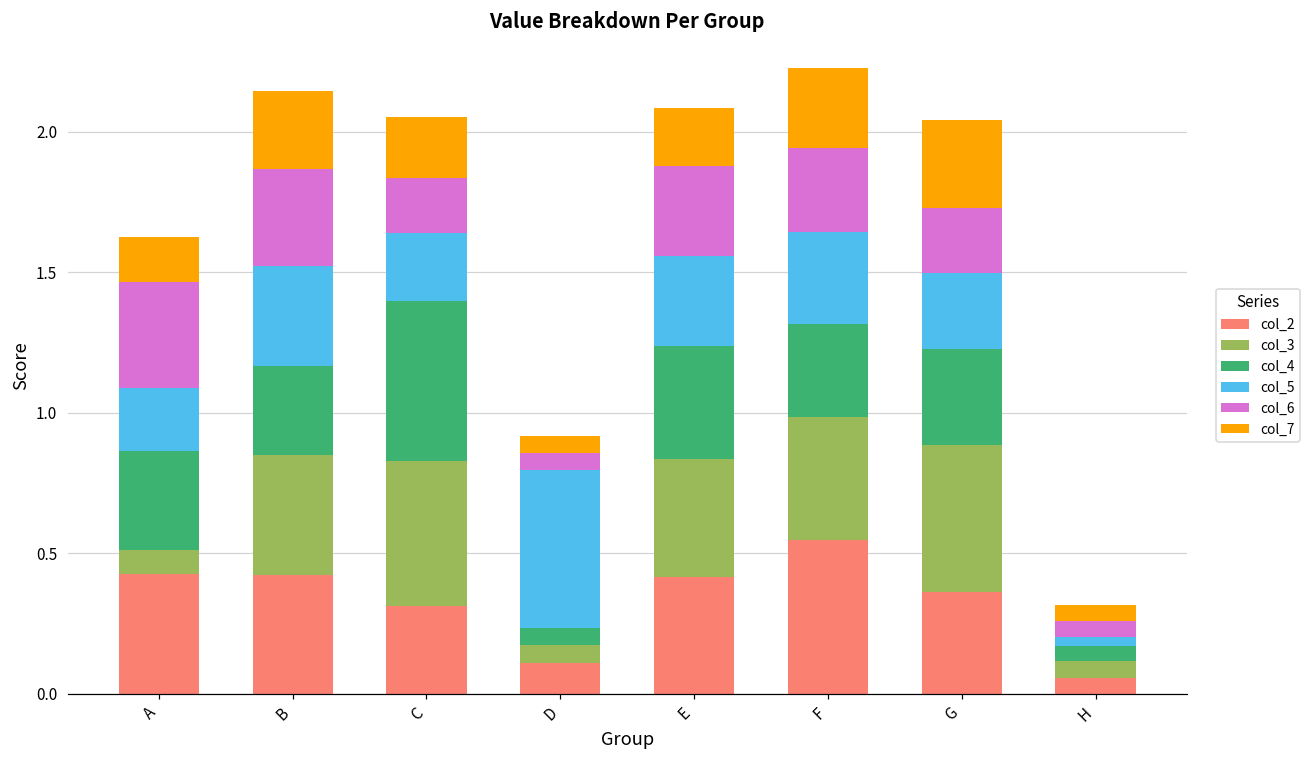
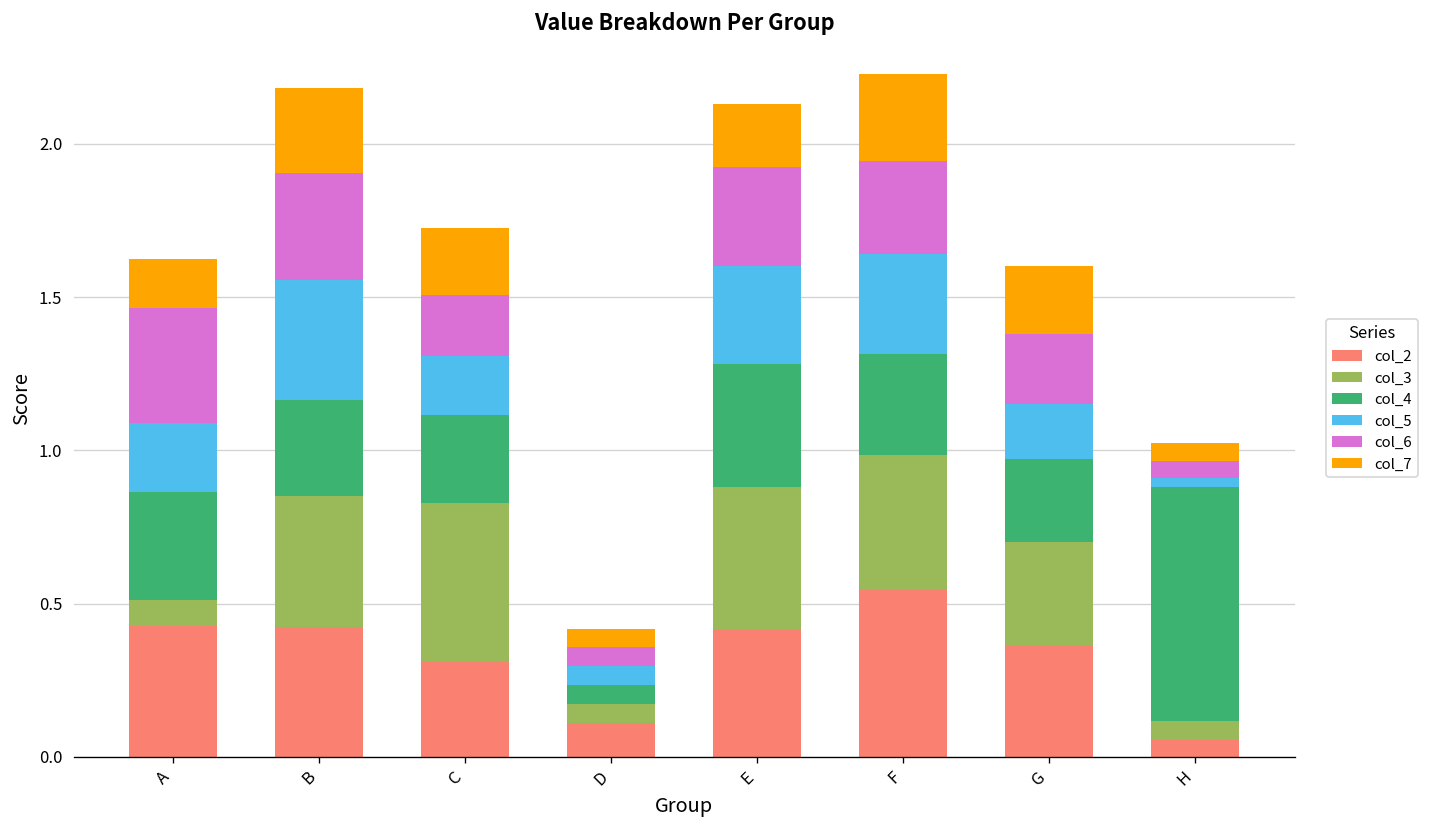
col_5, B: 0.36 -> 0.39
col_4, C: 0.57 -> 0.29
col_5, C: 0.24 -> 0.19
col_5, D: 0.56 -> 0.06
col_3, E: 0.42 -> 0.46
col_3, G: 0.52 -> 0.34
col_4, G: 0.34 -> 0.27
col_5, G: 0.27 -> 0.18
col_7, G: 0.32 -> 0.22
col_4, H: 0.05 -> 0.76
